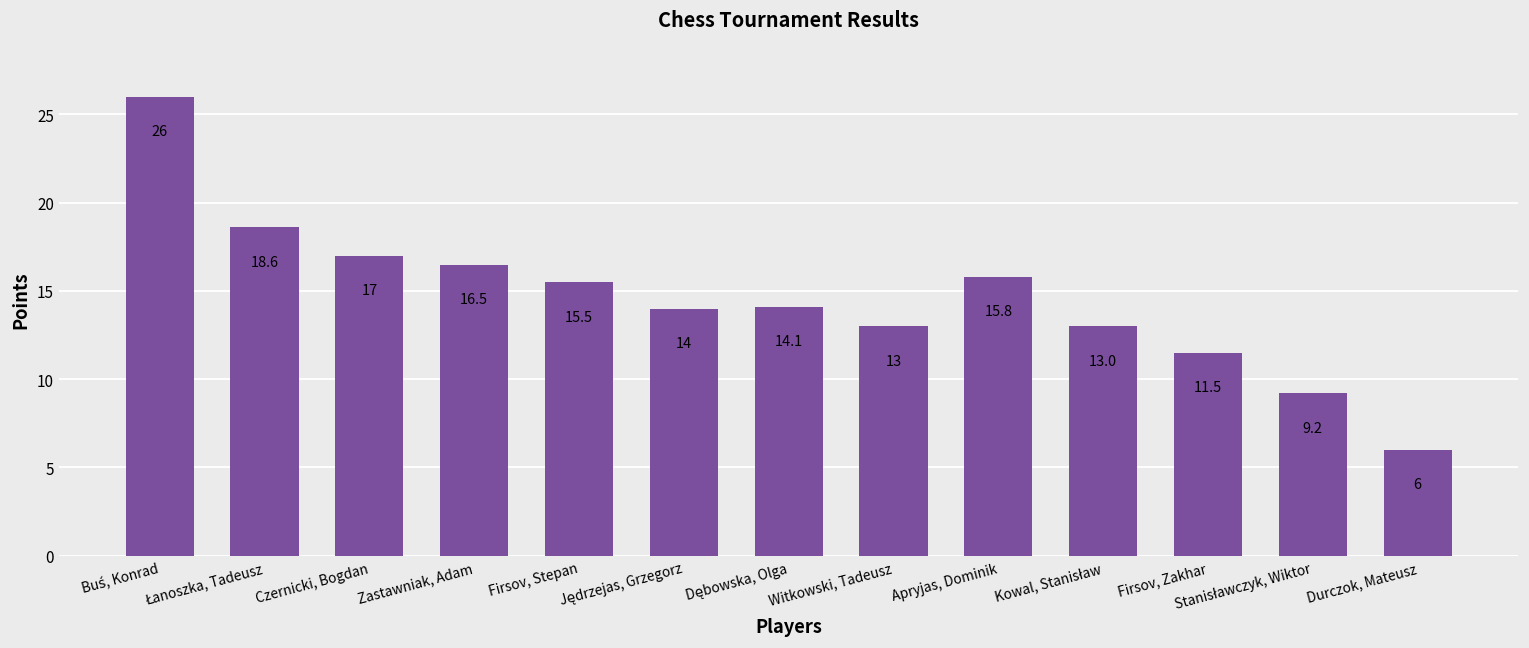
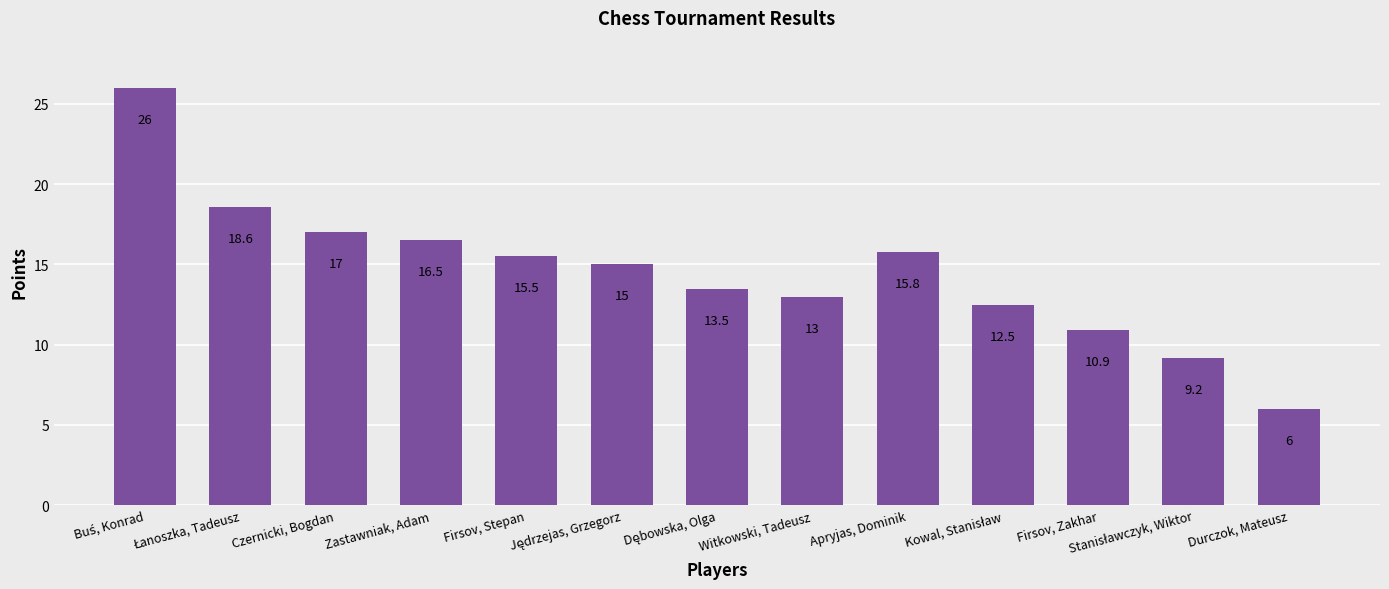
Jędrzejas, Grzegorz: 14 -> 15
Dębowska, Olga: 14.1 -> 13.5
Kowal, Stanisław: 13.0 -> 12.5
Firsov, Zakhar: 11.5 -> 10.9
